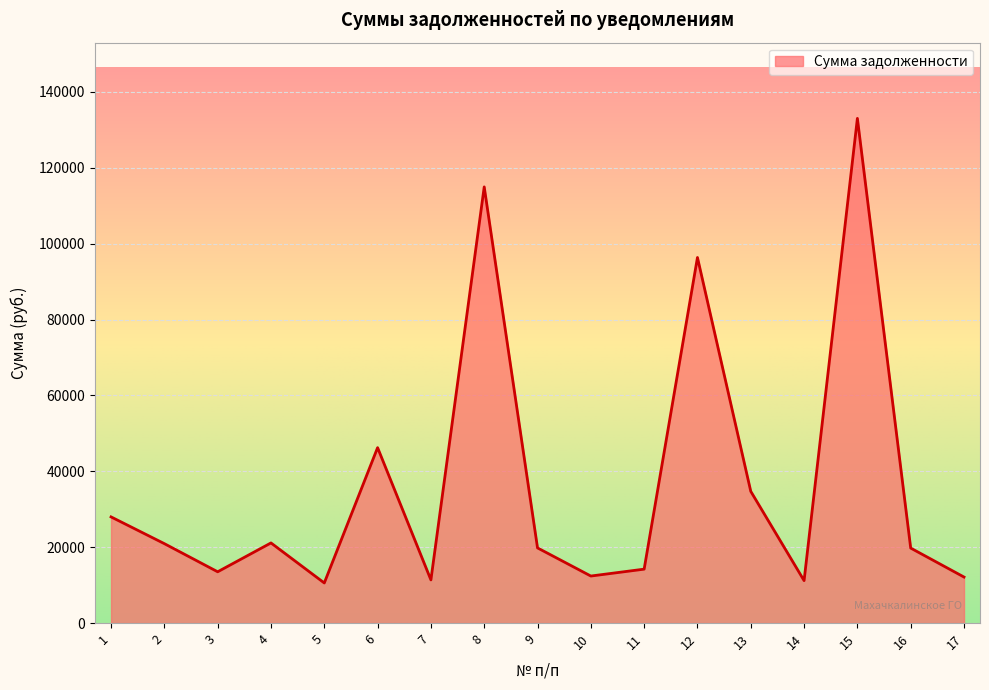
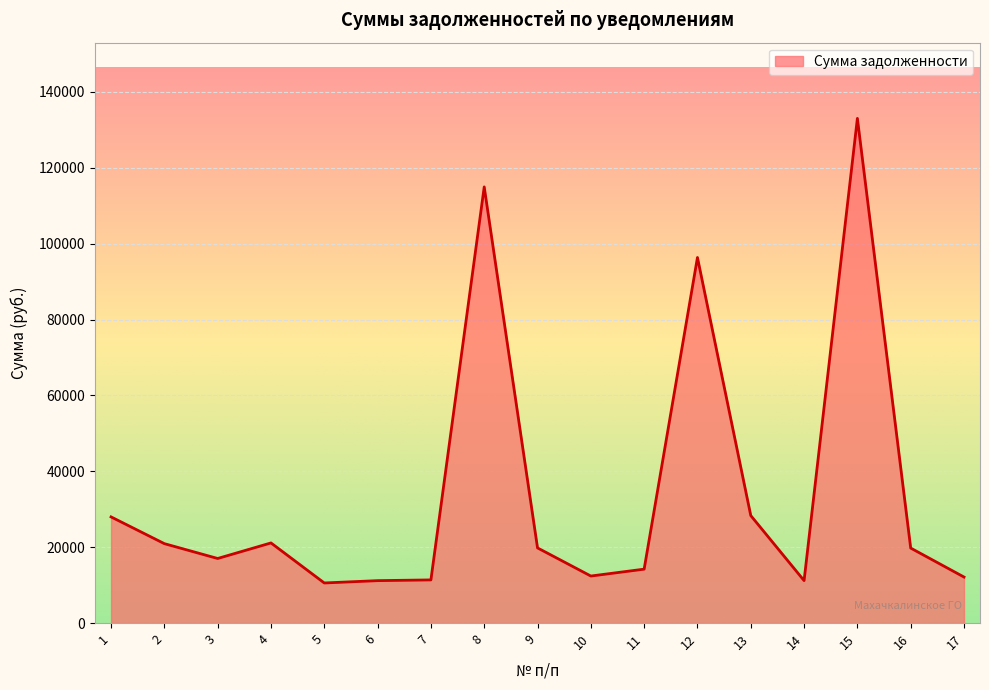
3: 14000 -> 17000
6: 46000 -> 11000
13: 35000 -> 28000
